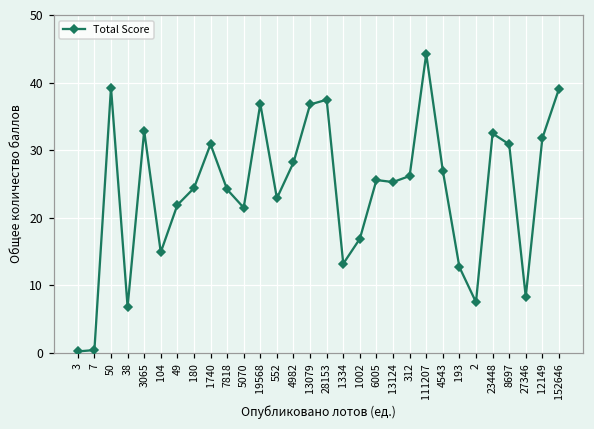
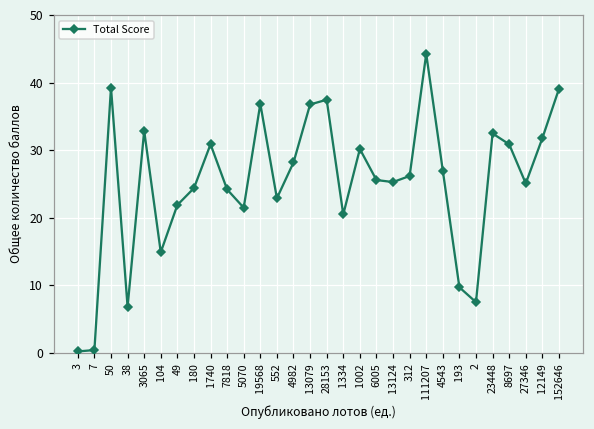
1334: 13 -> 21
1002: 17 -> 30
193: 13 -> 10
27346: 8 -> 25
